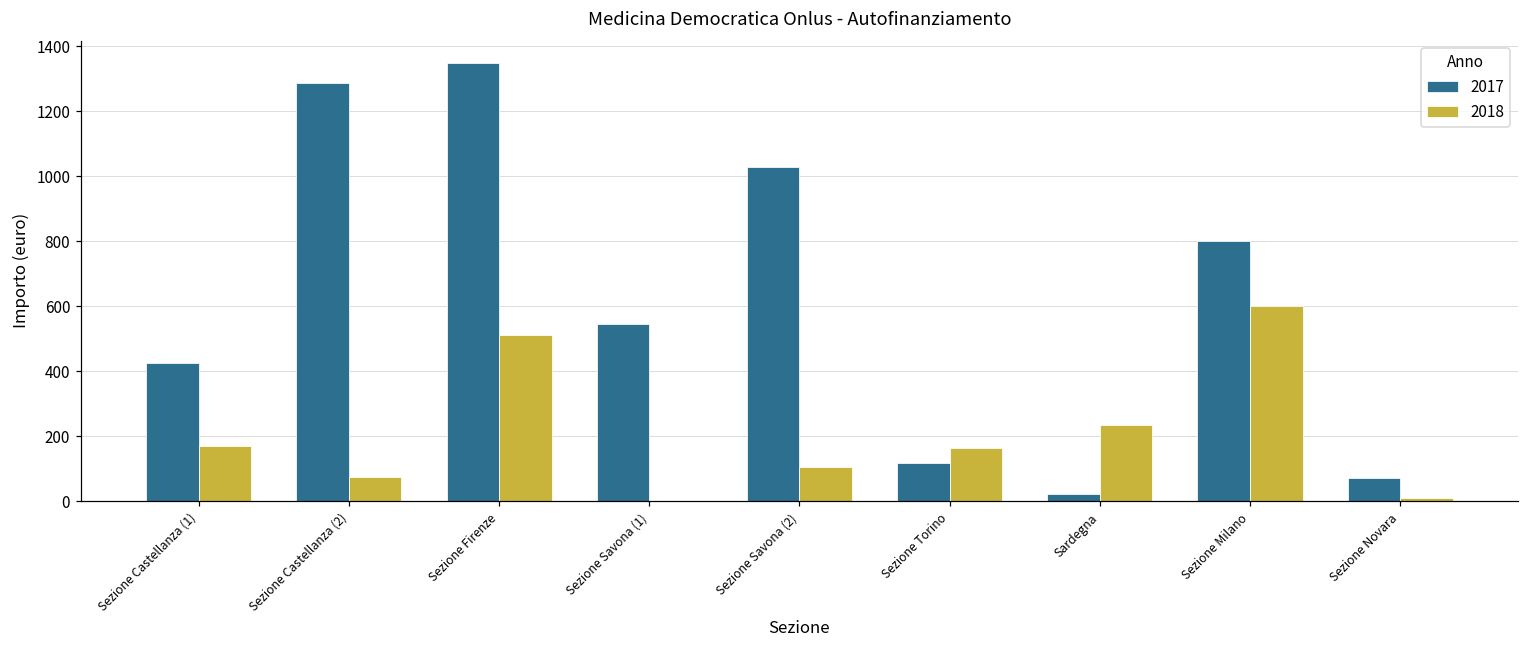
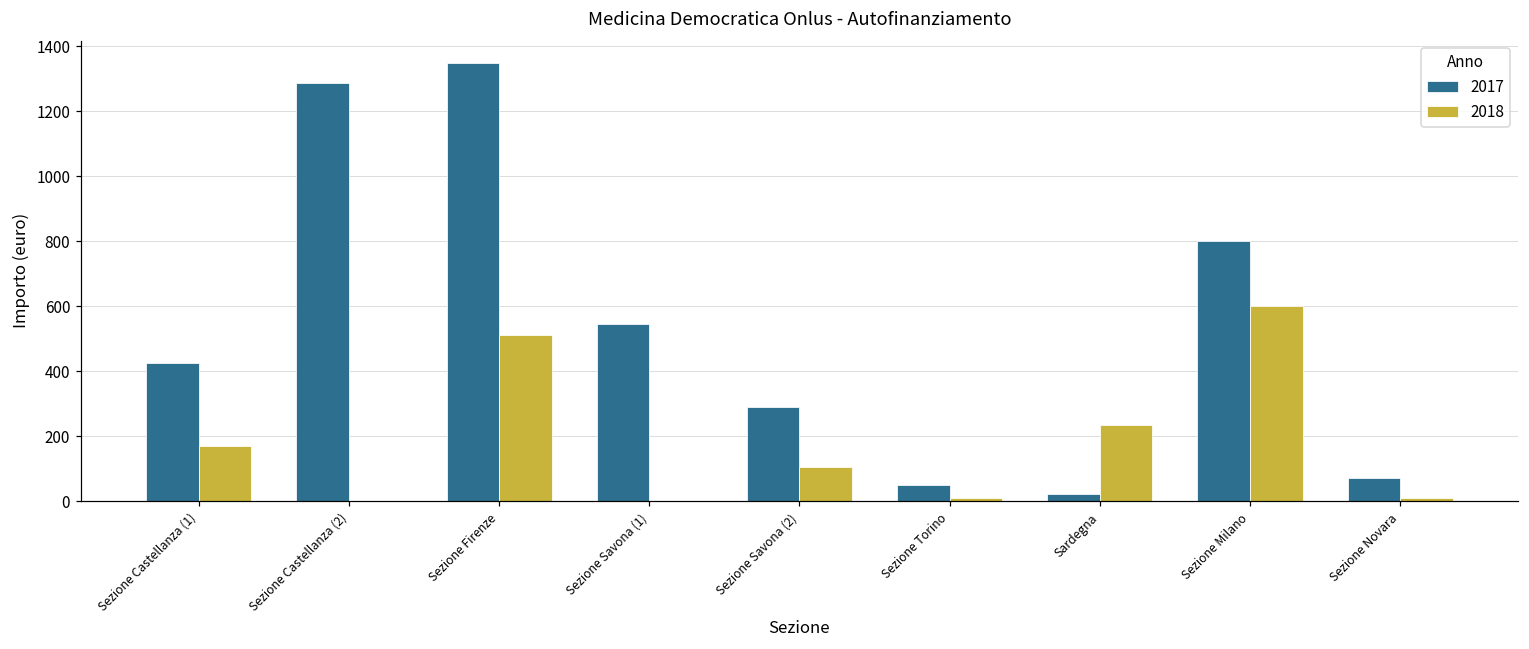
2018, Sezione Castellanza (2): 80 -> 0
2017, Sezione Savona (2): 1030 -> 290
2017, Sezione Torino: 120 -> 50
2018, Sezione Torino: 160 -> 10
